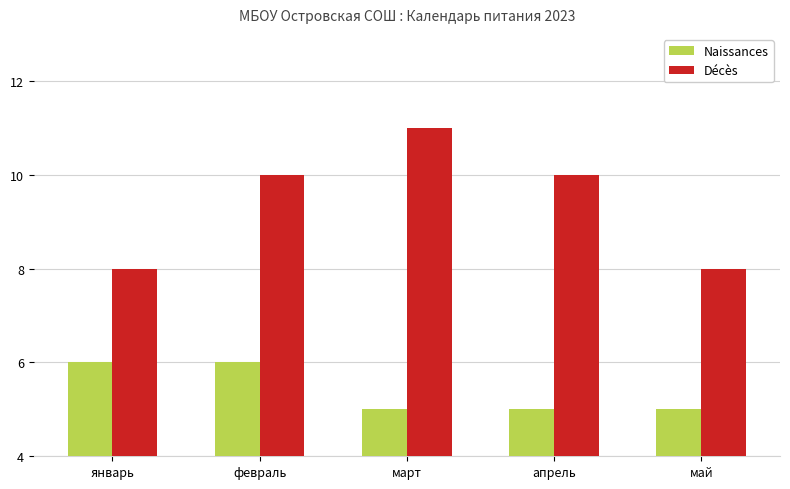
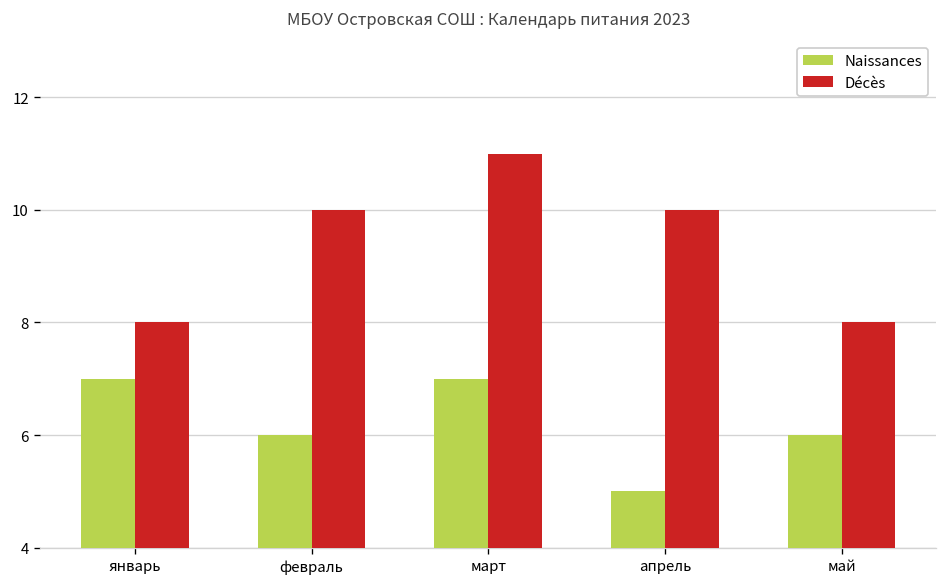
Naissances, январь: 6 -> 7
Naissances, март: 5 -> 7
Naissances, май: 5 -> 6
